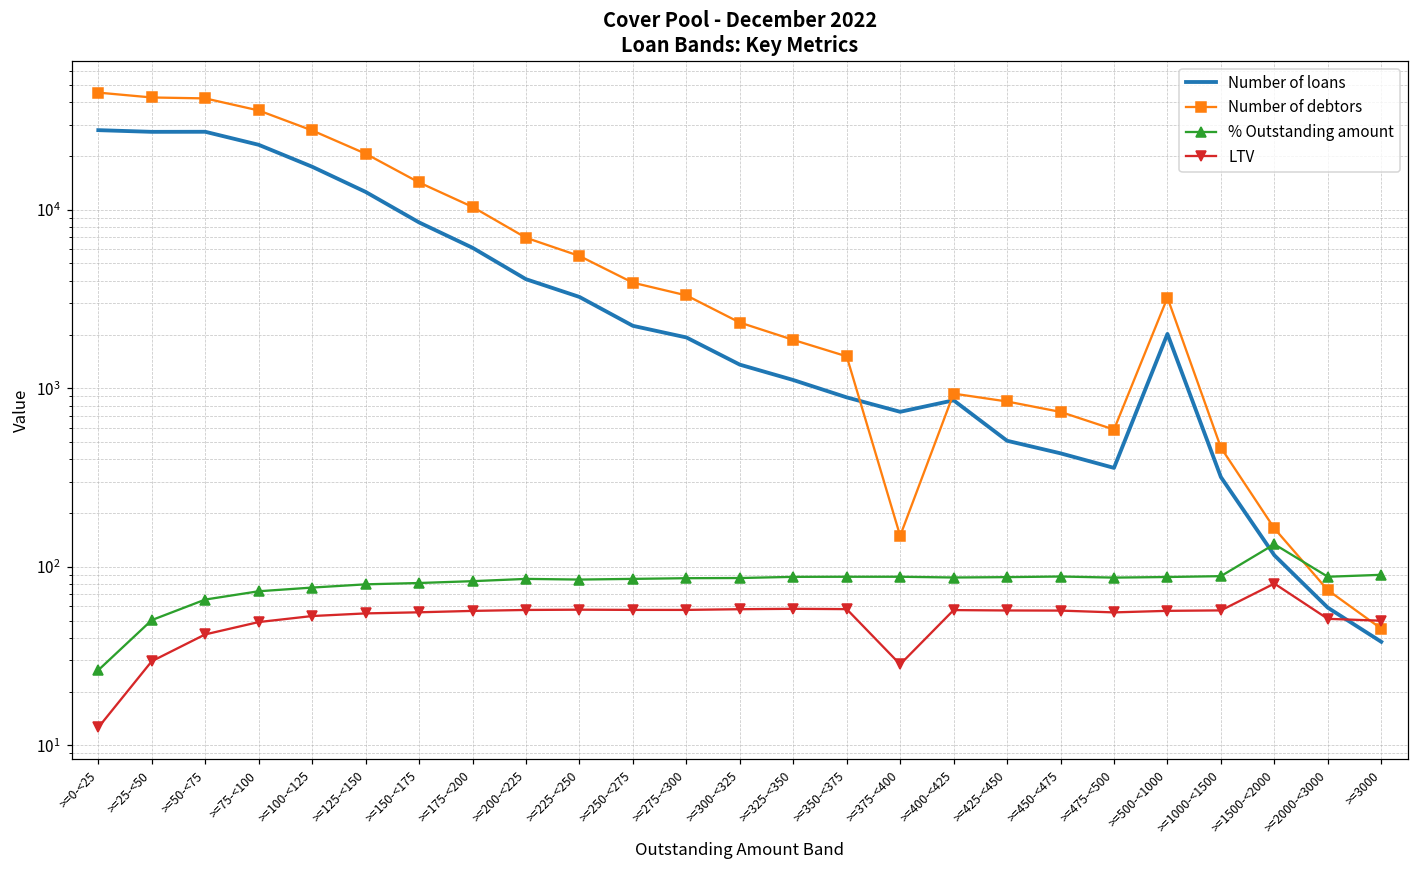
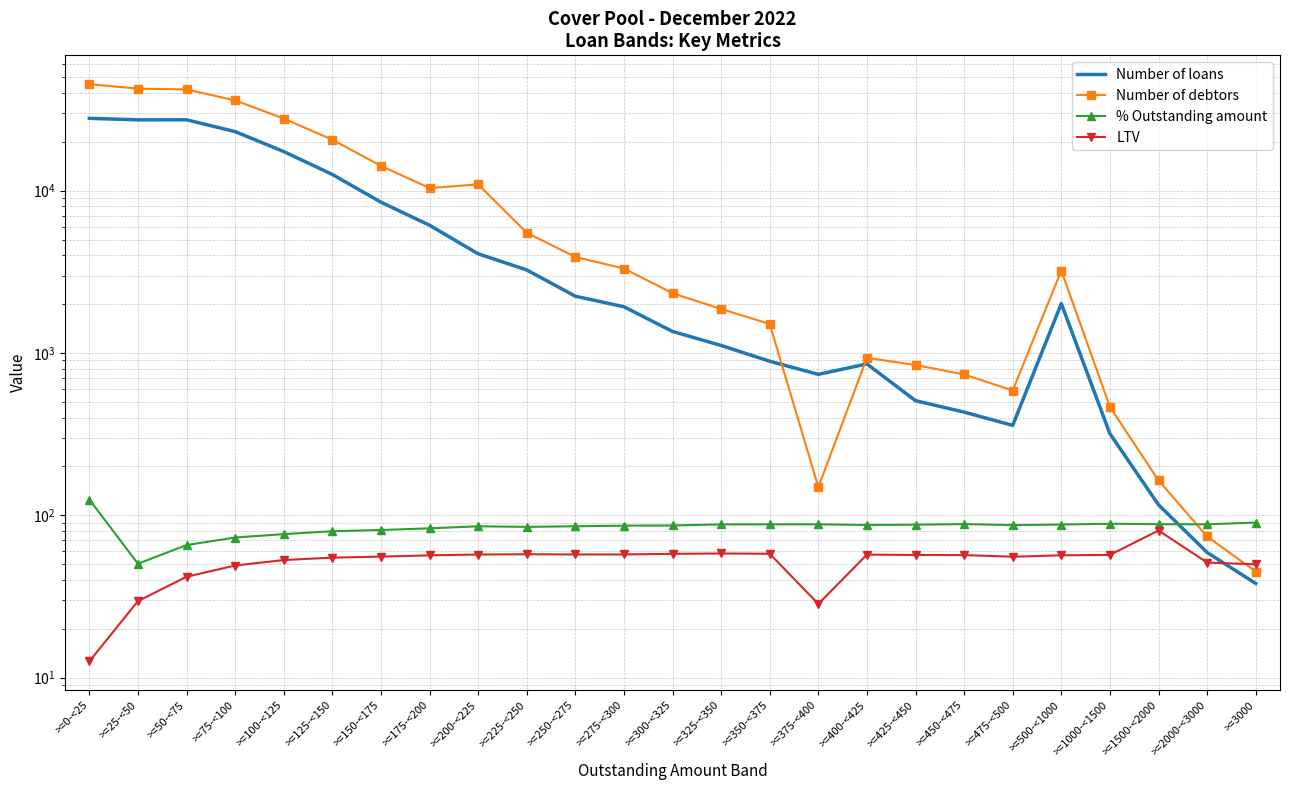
% Outstanding amount, >=0-<25: 26 -> 120
Number of debtors, >=200-<225: 7000 -> 11000
% Outstanding amount, >=1500-<2000: 130 -> 90
